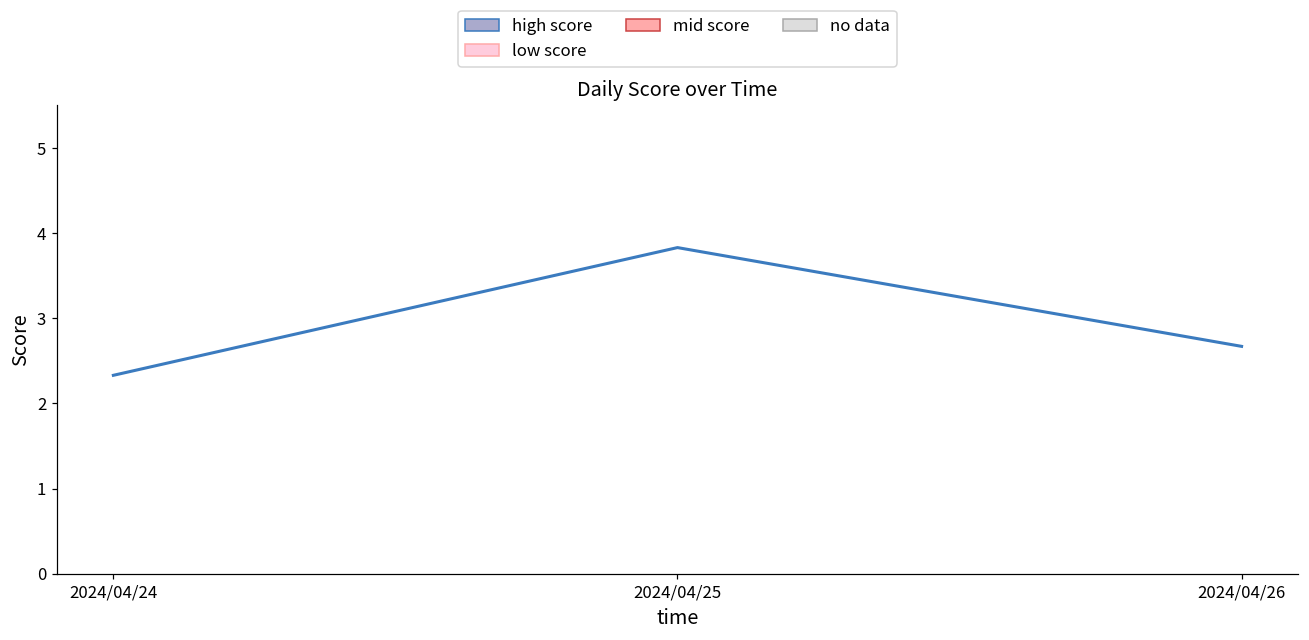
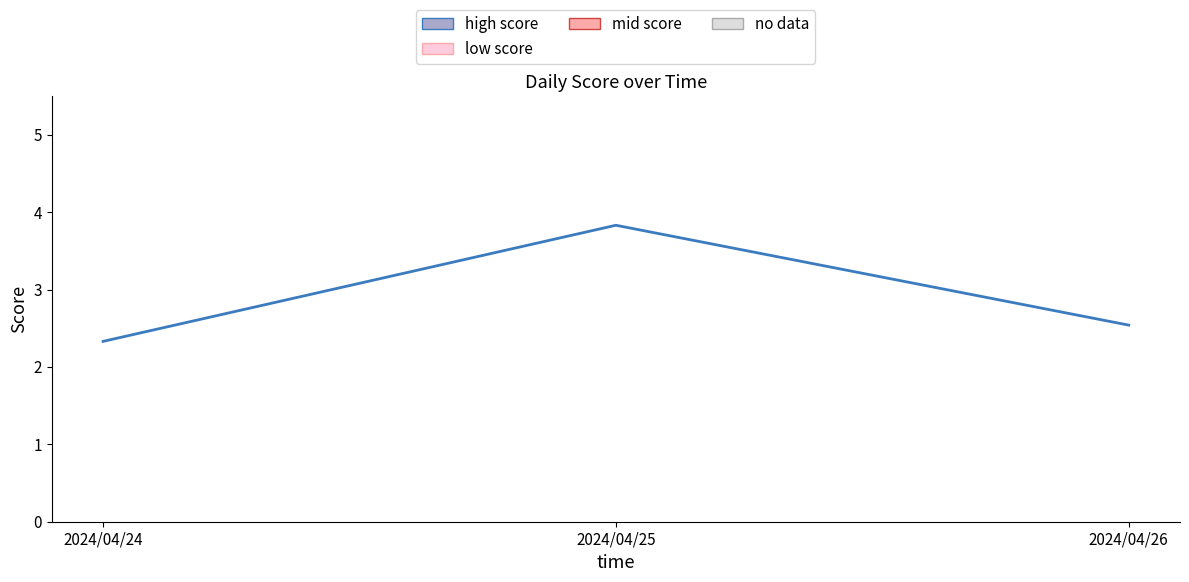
2024/04/26: 2.7 -> 2.5
